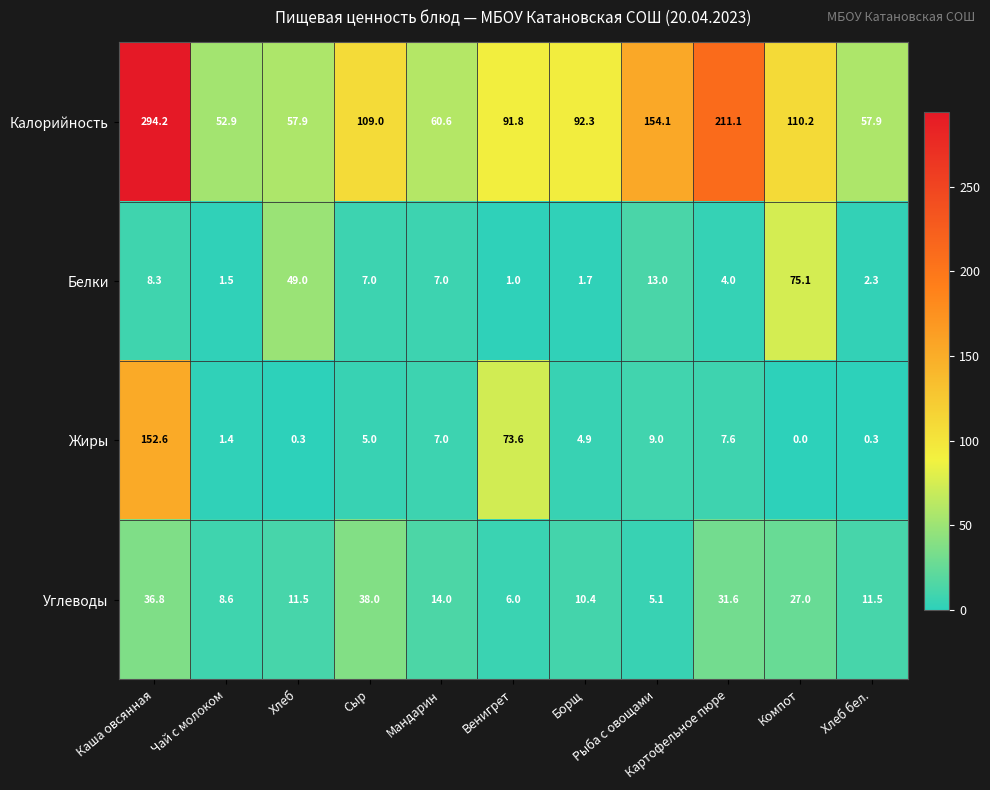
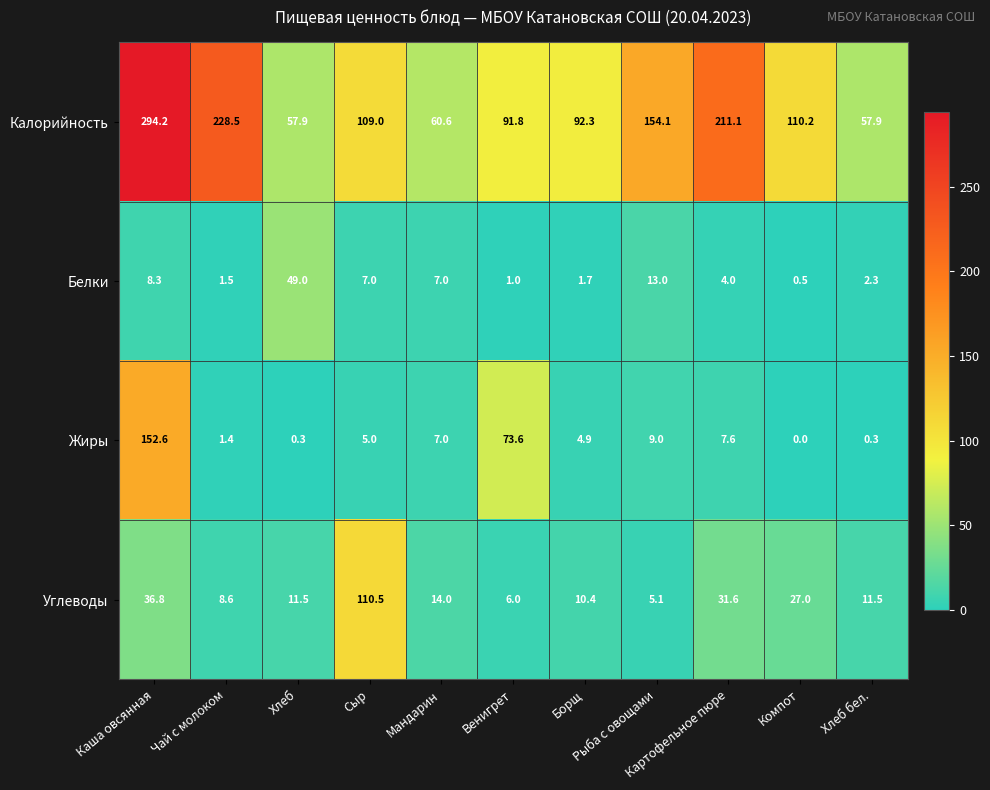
Калорийность, Чай с молоком: 52.9 -> 228.5
Белки, Компот: 75.1 -> 0.5
Углеводы, Сыр: 38.0 -> 110.5
